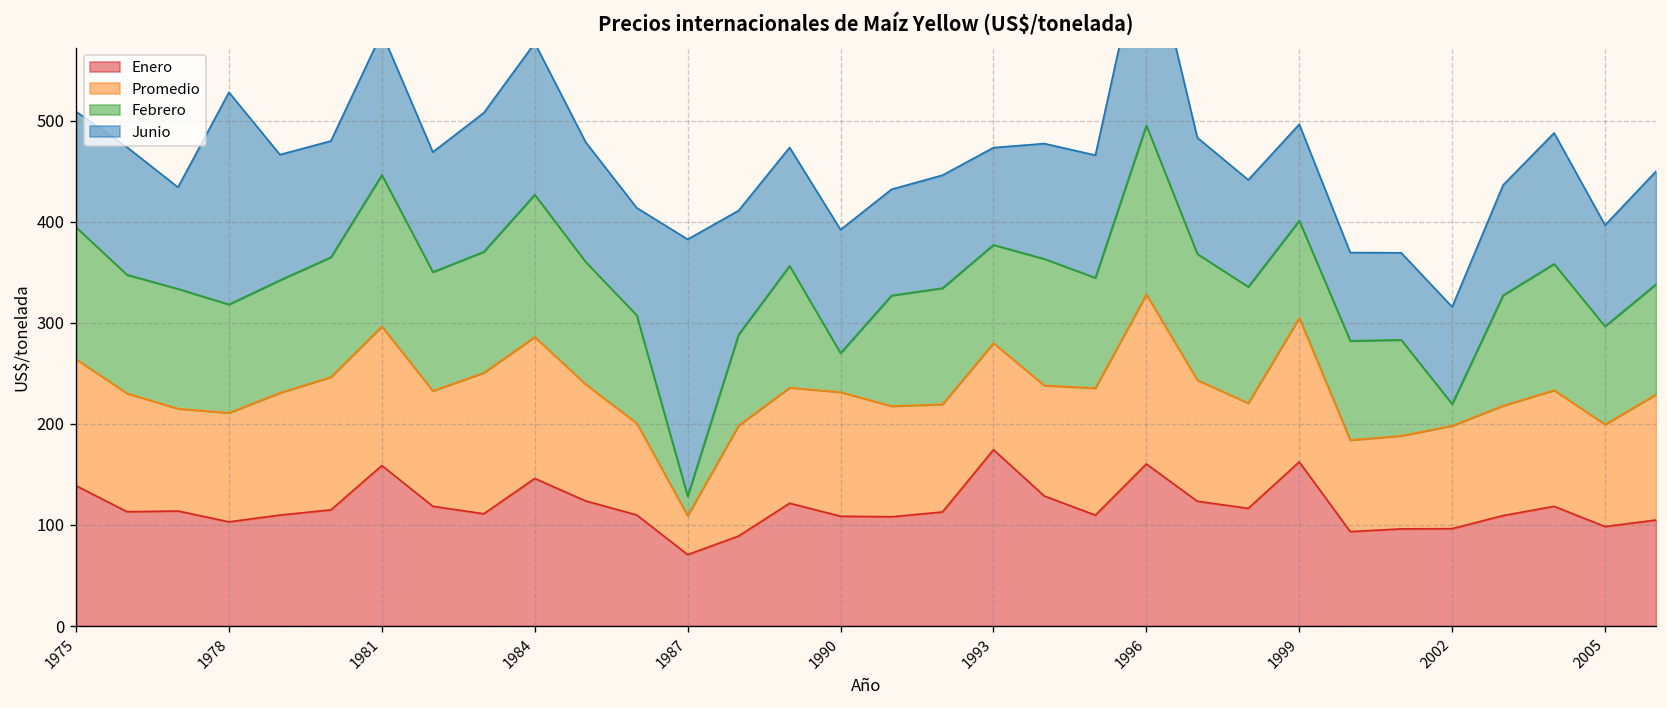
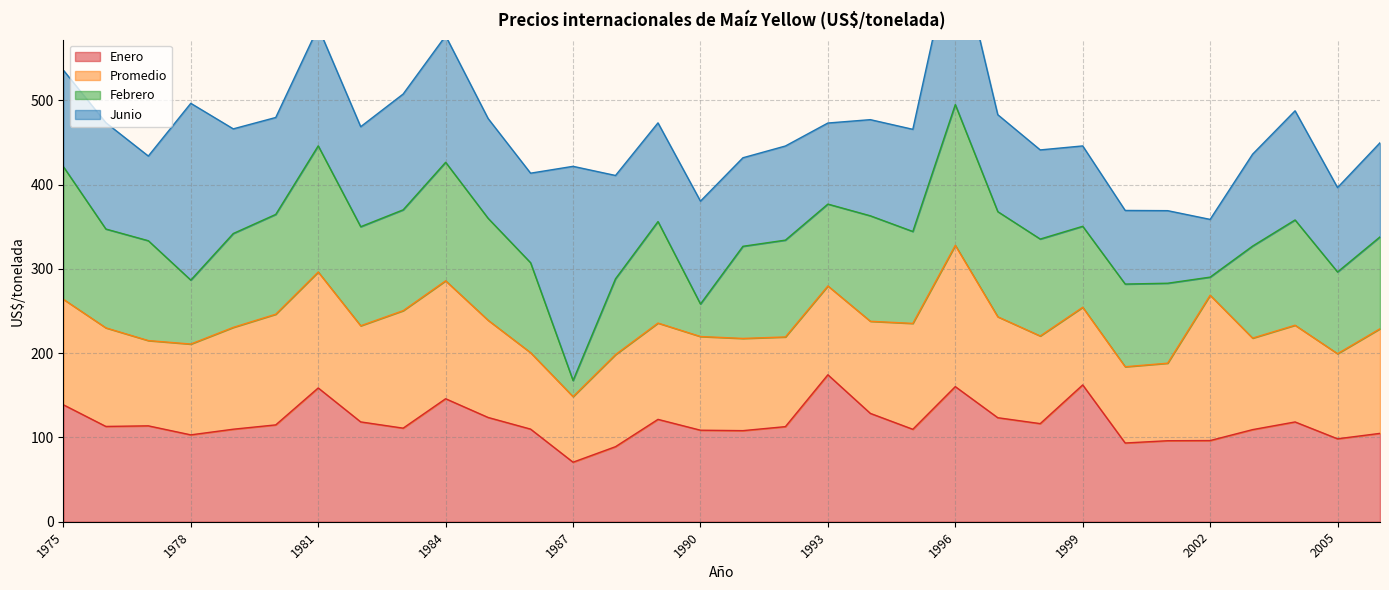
Febrero, 1975: 130 -> 160
Febrero, 1978: 110 -> 80
Promedio, 1987: 40 -> 80
Promedio, 1990: 120 -> 110
Promedio, 1999: 140 -> 90
Promedio, 2002: 100 -> 170
Junio, 2002: 100 -> 70
